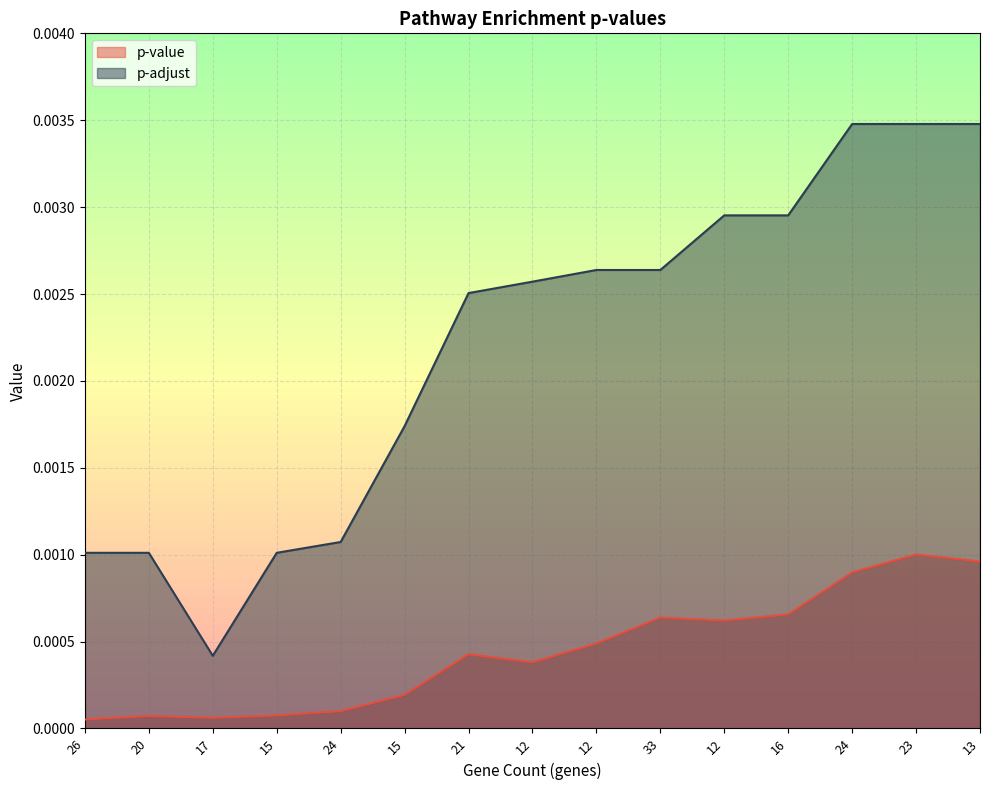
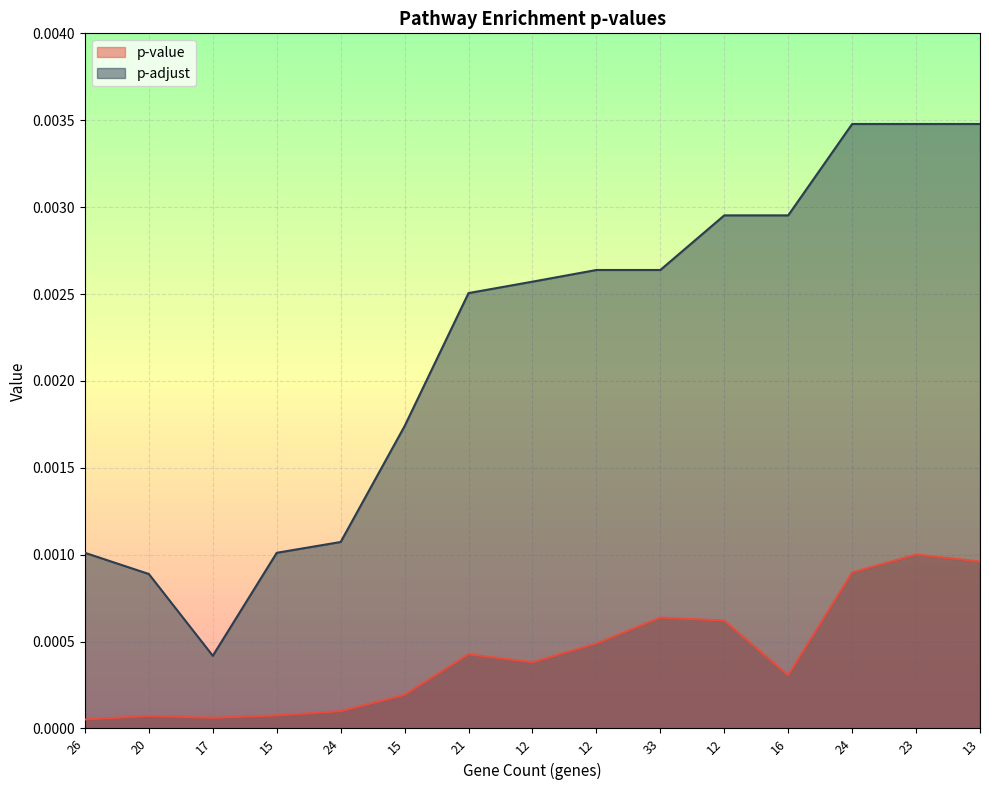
p-adjust, 20: 0.00101 -> 0.00089
p-value, 16: 0.00066 -> 0.00031
